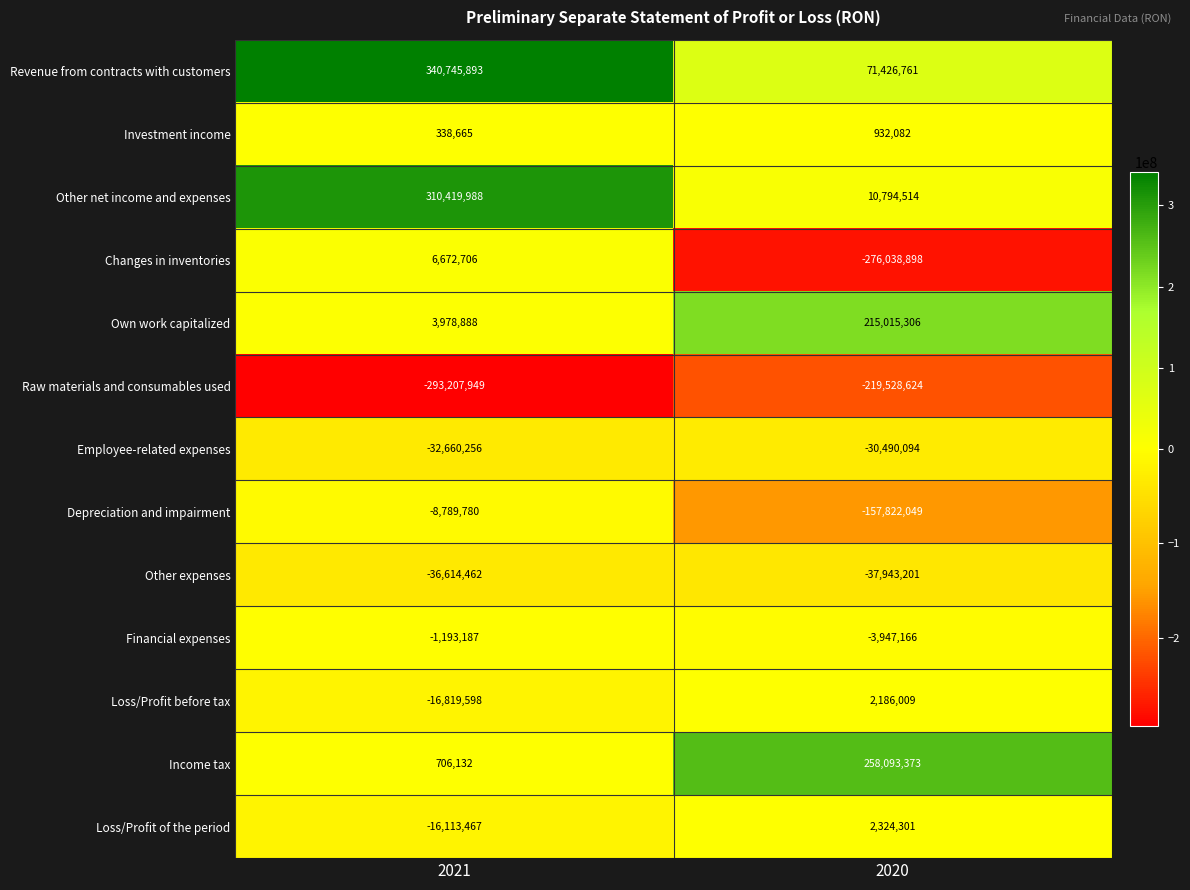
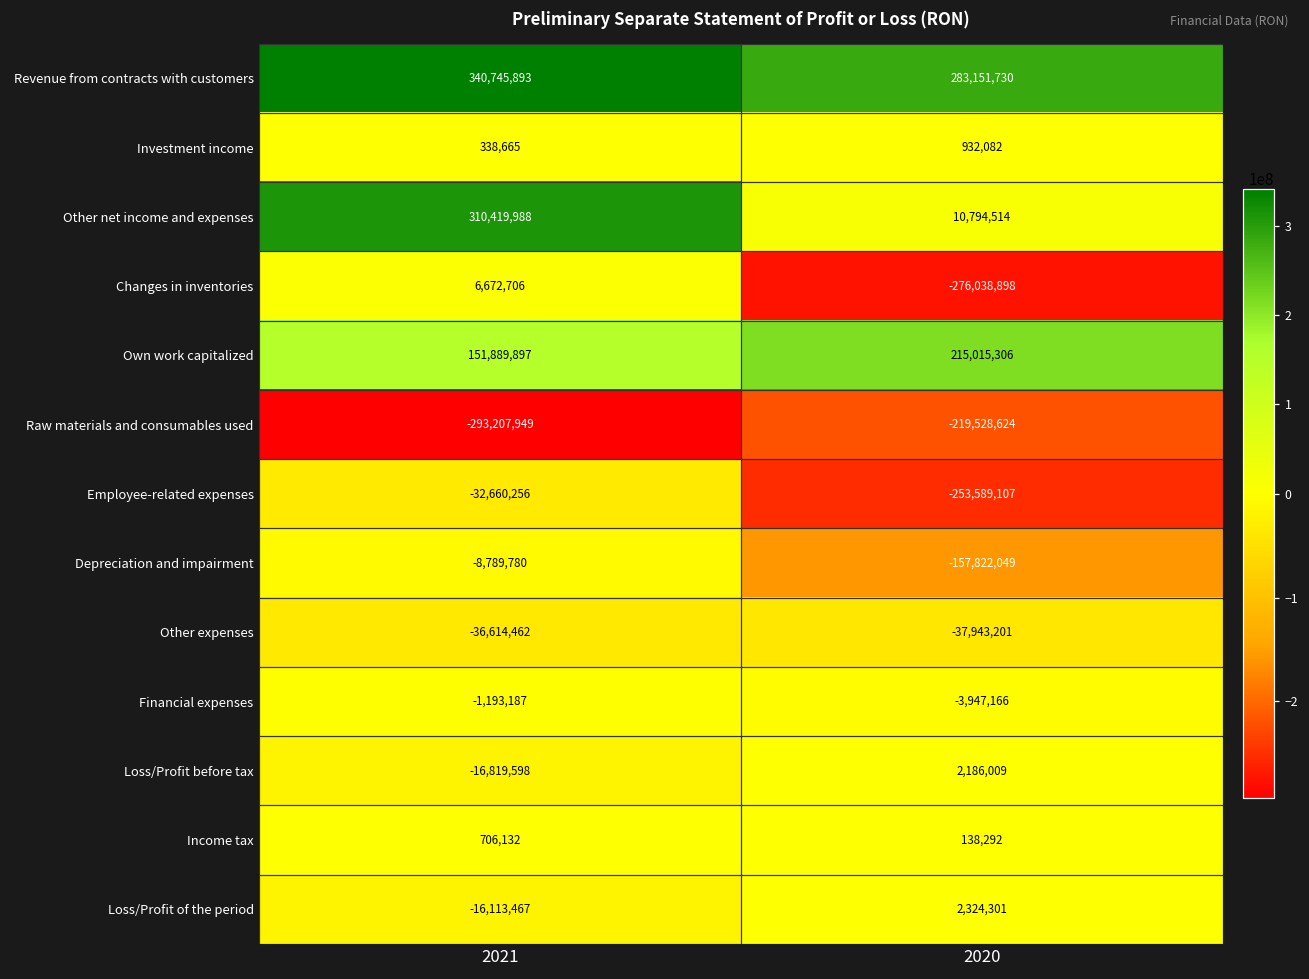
Revenue from contracts with customers, 2020: 71,426,761 -> 283,151,730
Own work capitalized, 2021: 3,978,888 -> 151,889,897
Employee-related expenses, 2020: -30,490,094 -> -253,589,107
Income tax, 2020: 258,093,373 -> 138,292
